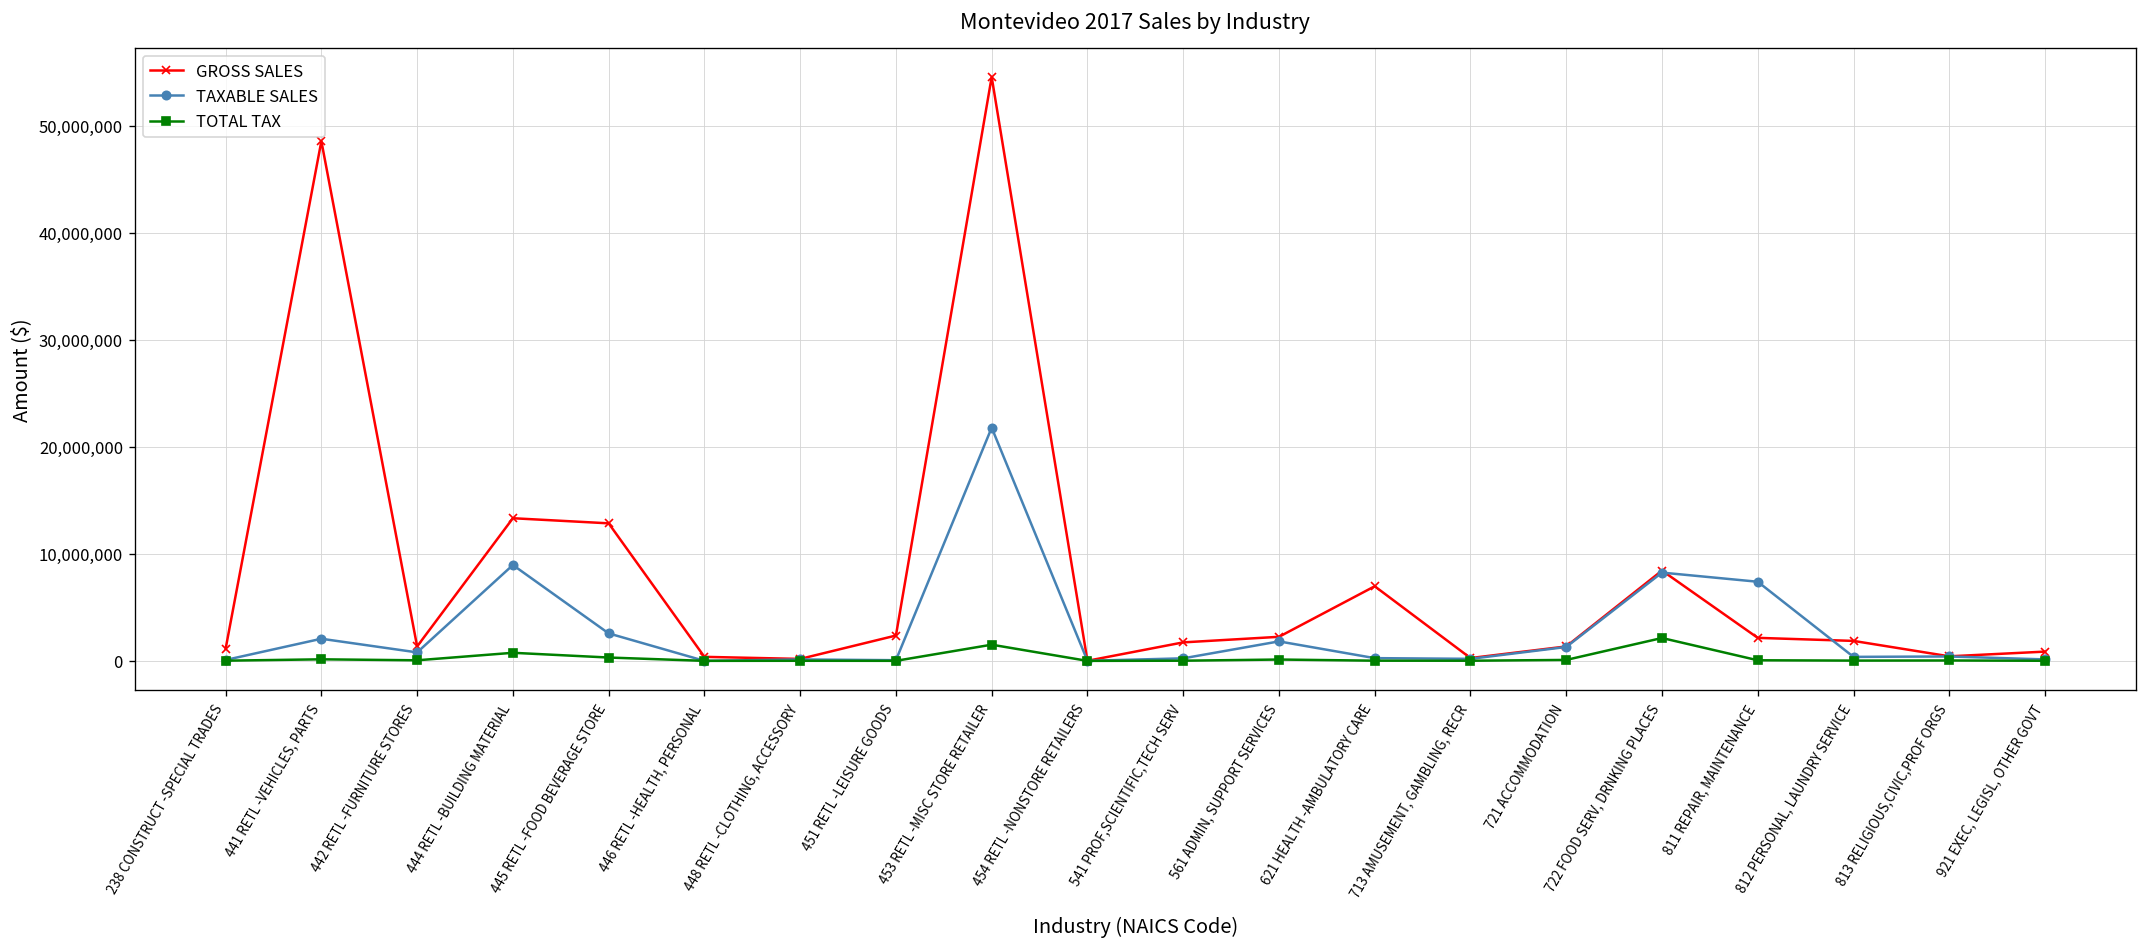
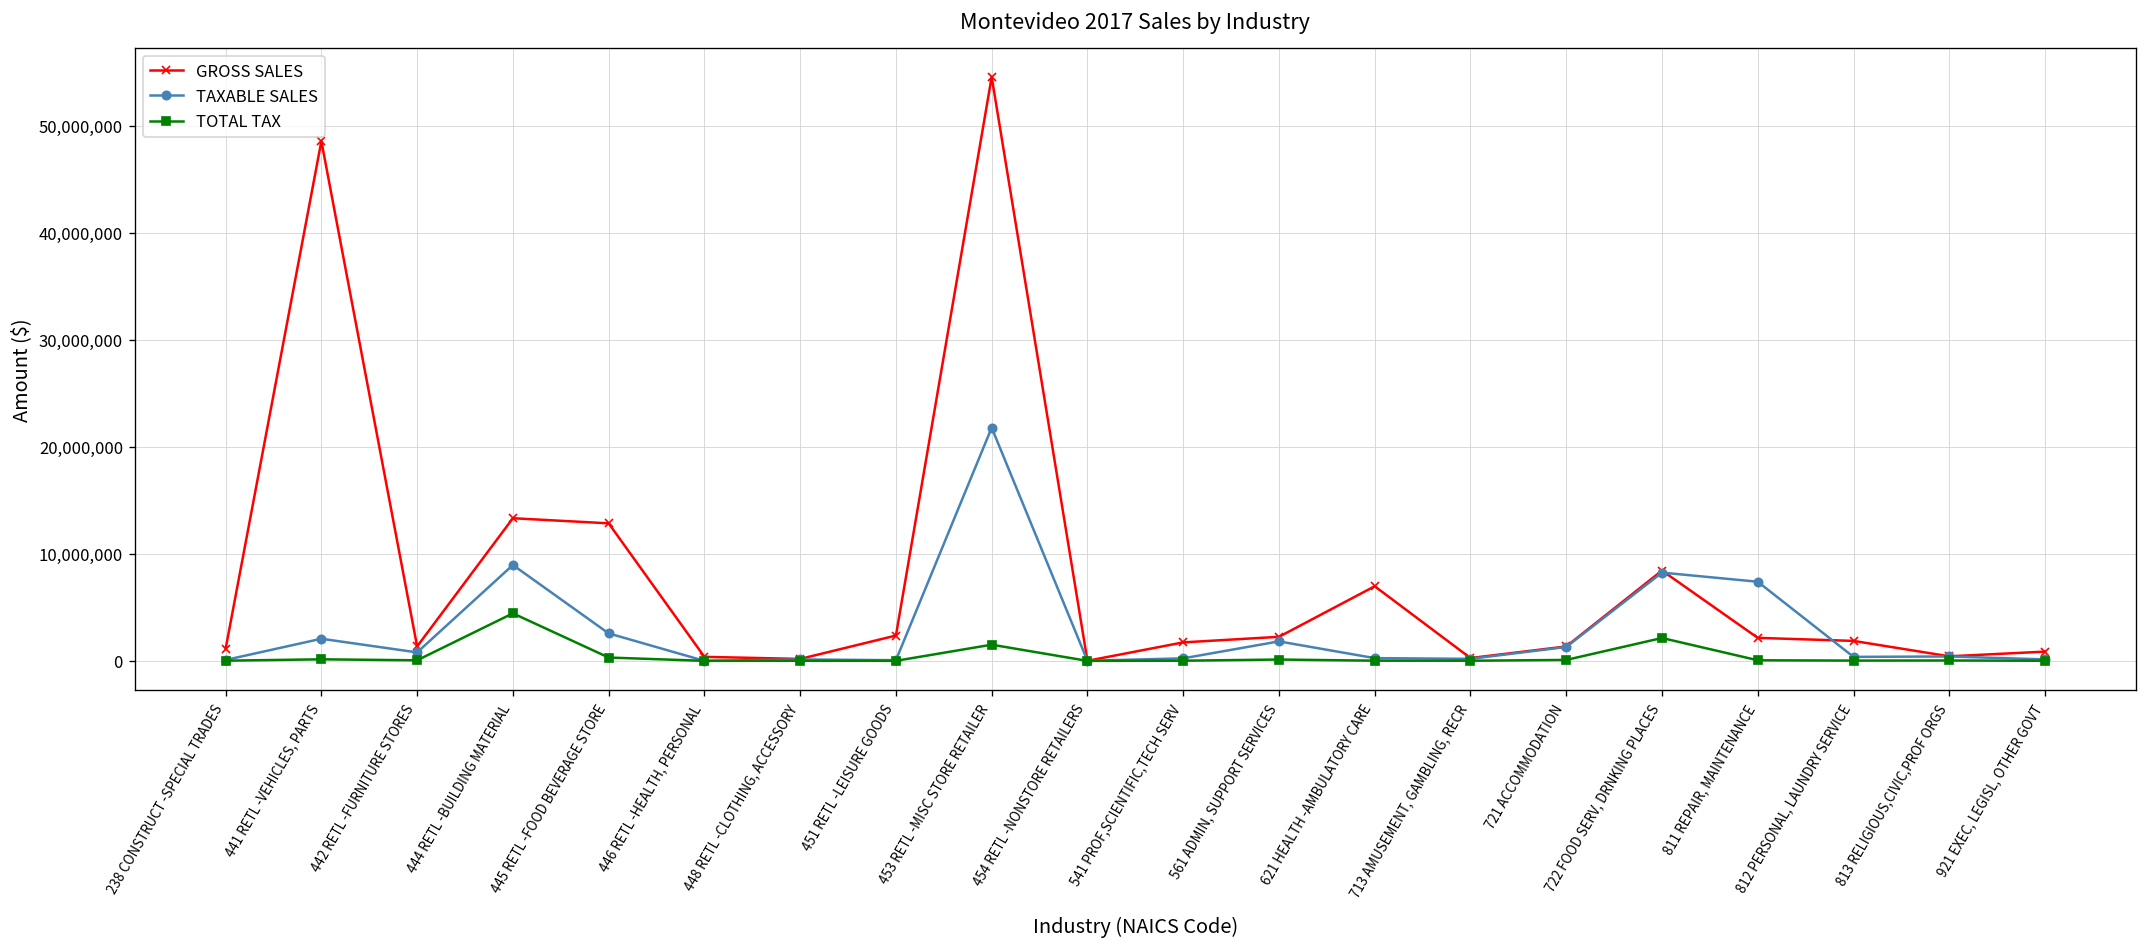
TOTAL TAX, 444 RETL -BUILDING MATERIAL: 1,000,000 -> 4,000,000
